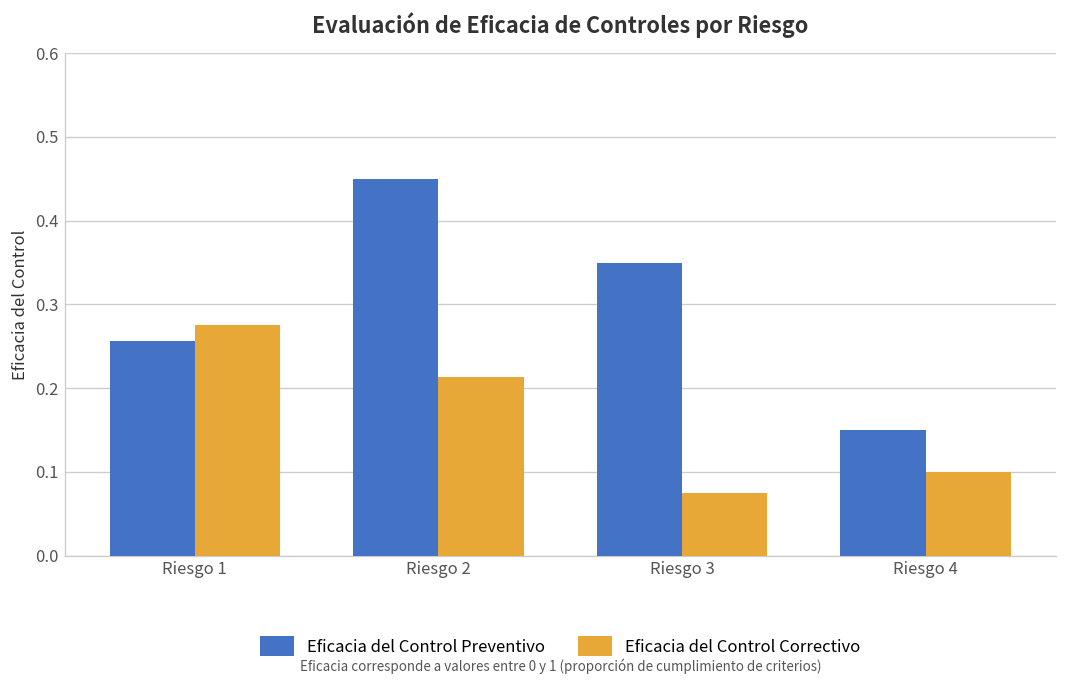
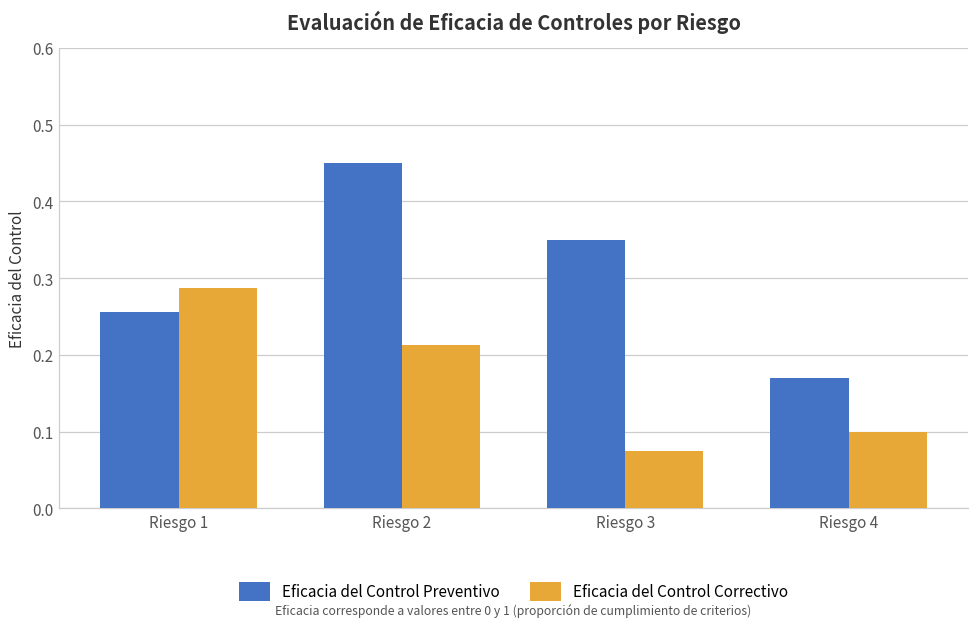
Eficacia del Control Correctivo, Riesgo 1: 0.28 -> 0.29
Eficacia del Control Preventivo, Riesgo 4: 0.15 -> 0.17
